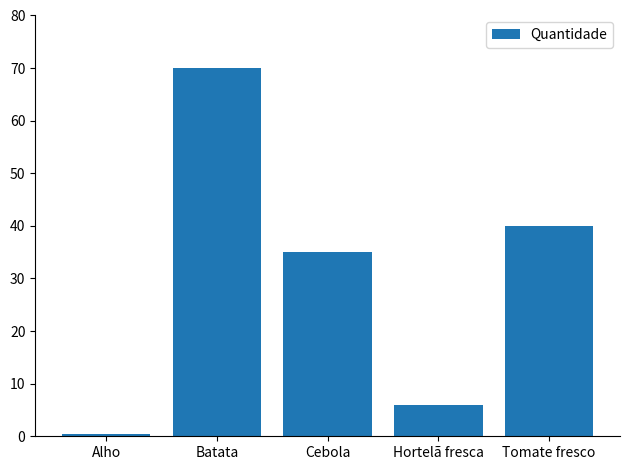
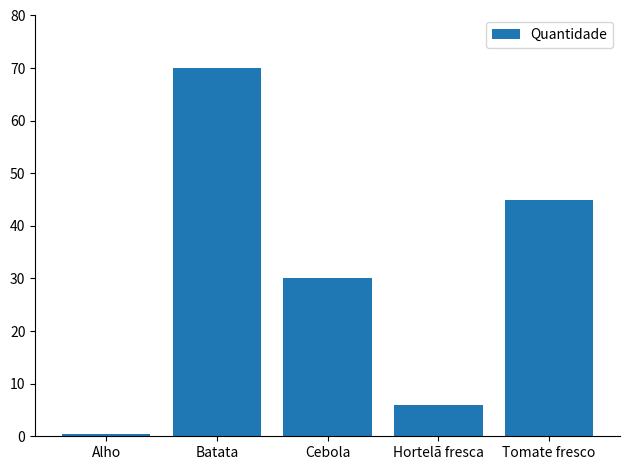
Cebola: 35 -> 30
Tomate fresco: 40 -> 45
